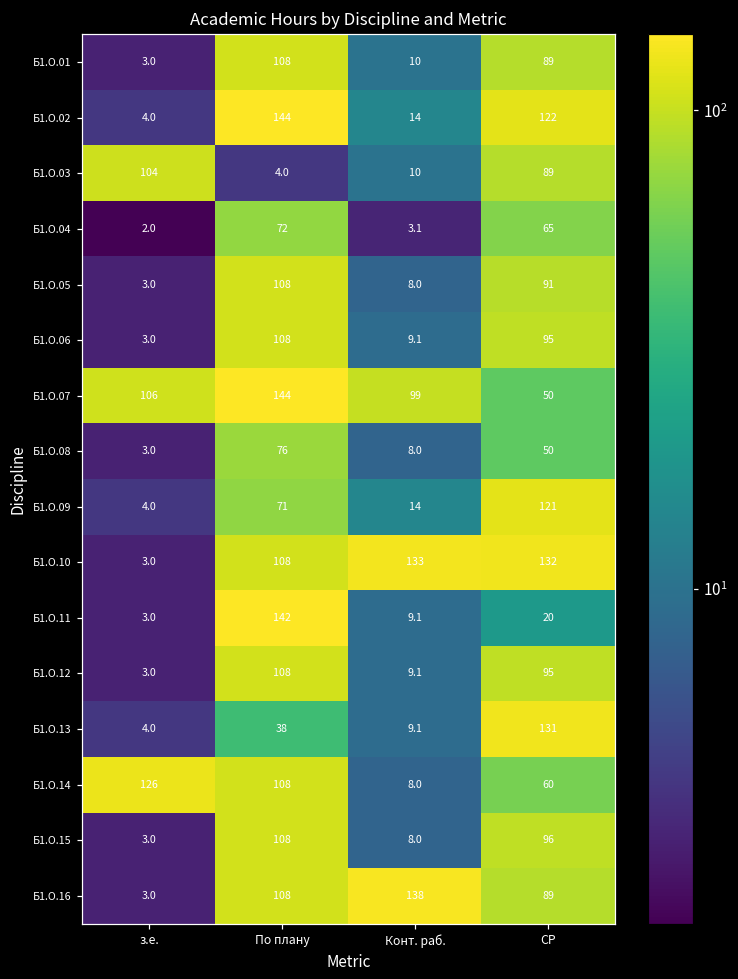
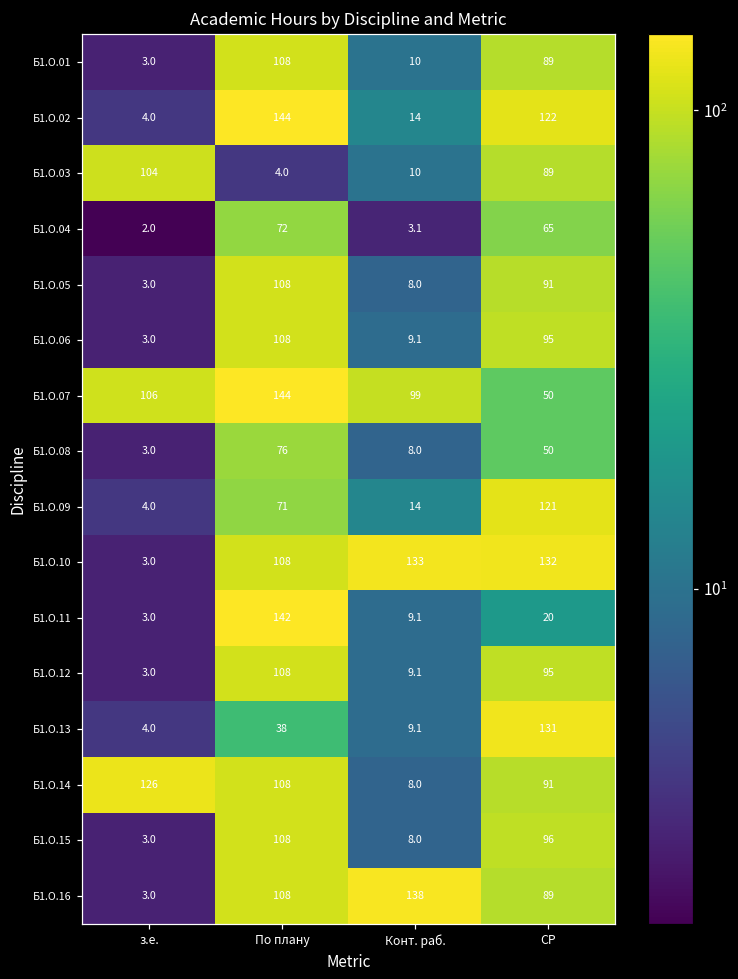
Б1.О.14, СР: 60 -> 91
